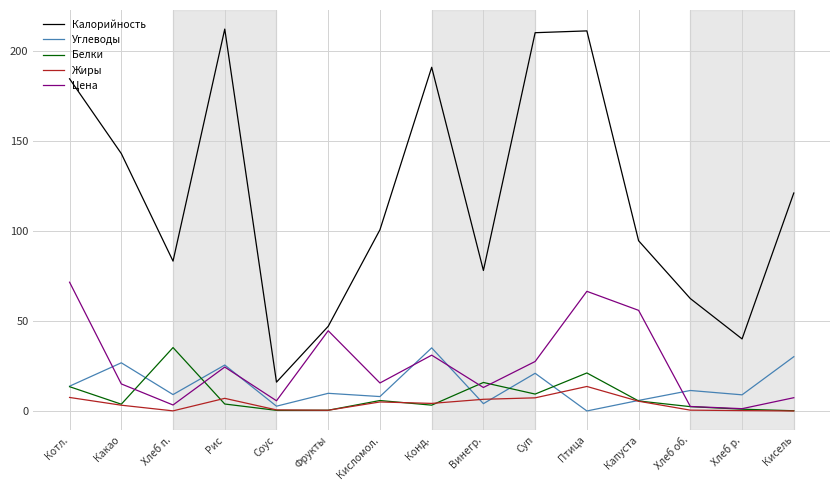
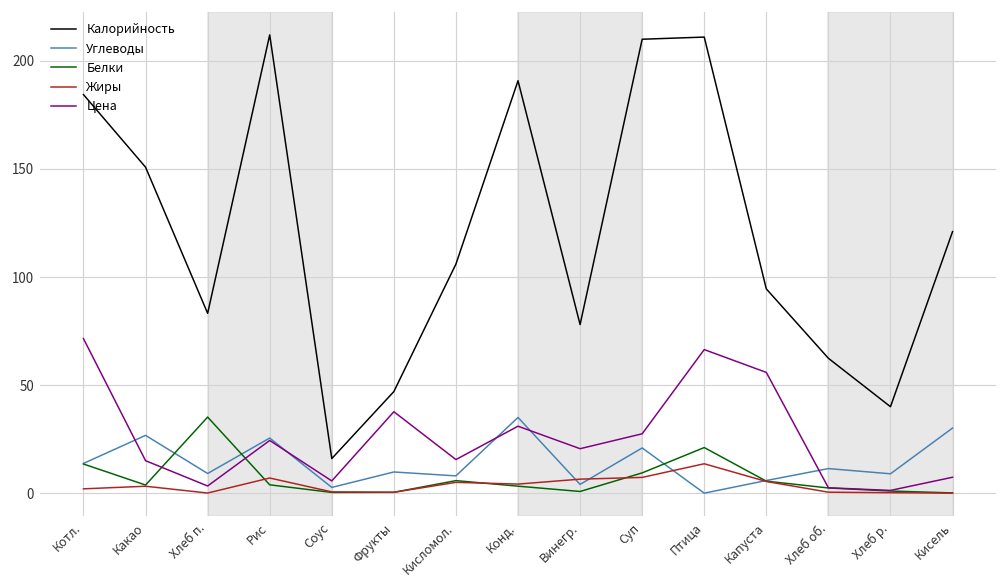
Жиры, Котл.: 8 -> 2
Калорийность, Какао: 143 -> 151
Цена, Фрукты: 45 -> 38
Калорийность, Кисломол.: 101 -> 106
Белки, Винегр.: 16 -> 1
Цена, Винегр.: 13 -> 21
